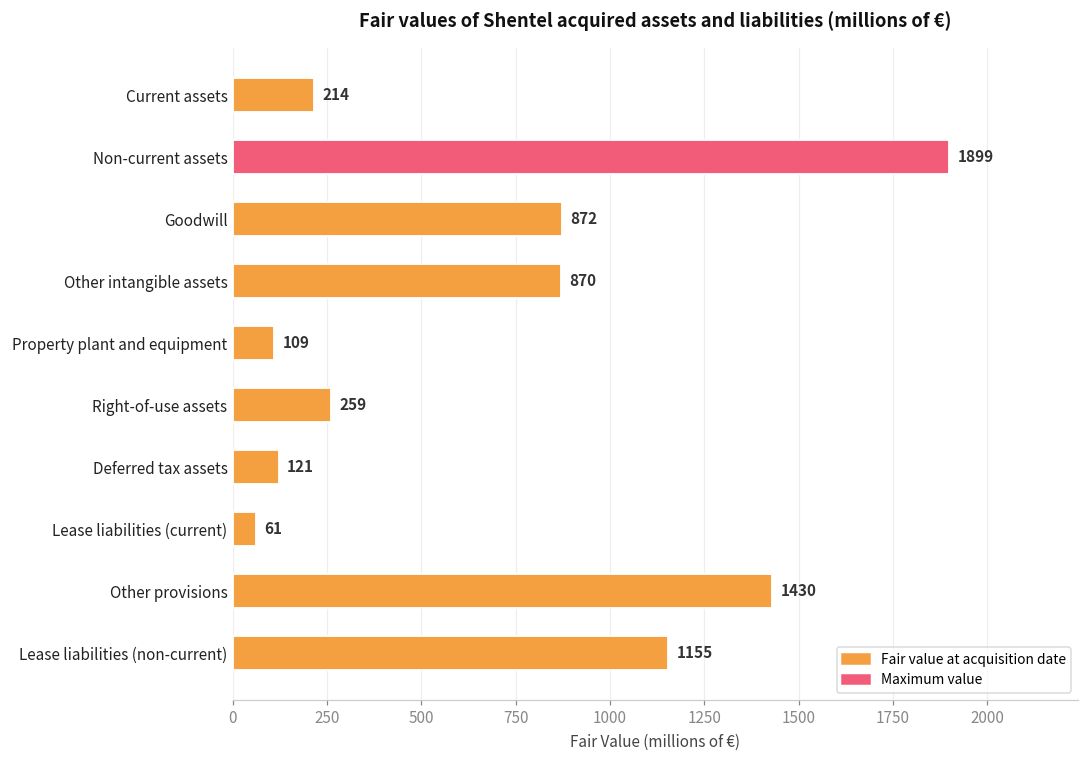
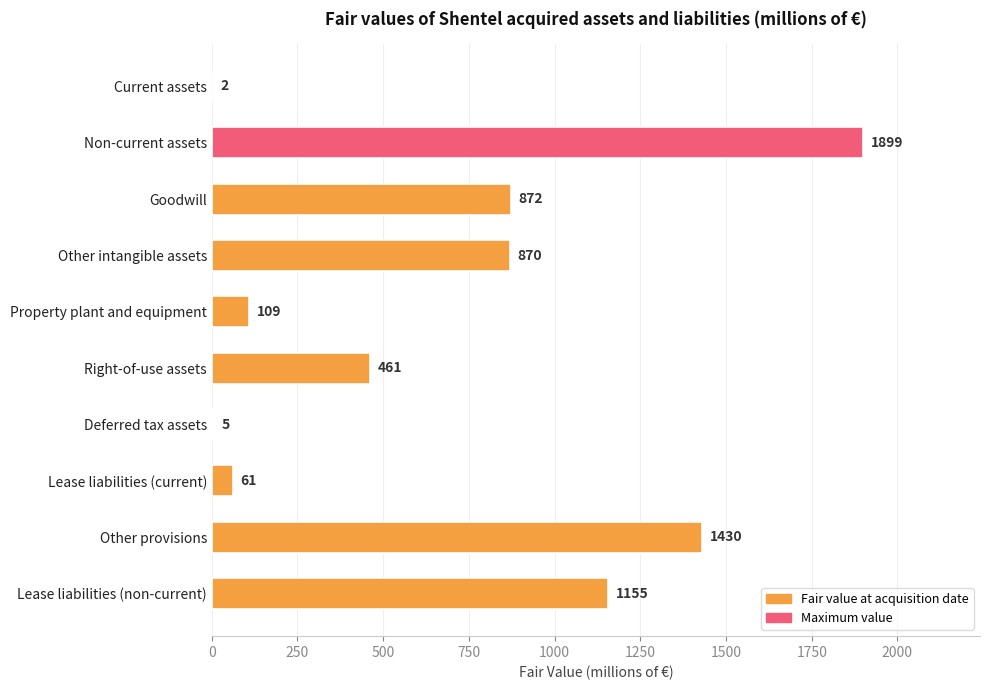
Current assets: 214 -> 2
Right-of-use assets: 259 -> 461
Deferred tax assets: 121 -> 5
